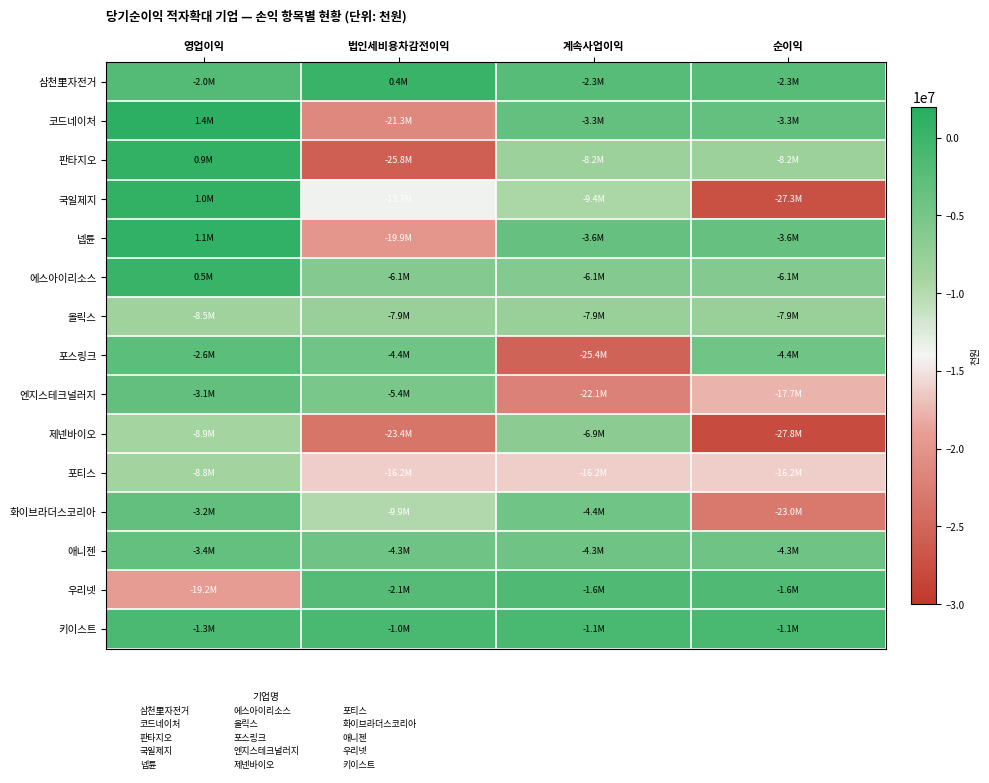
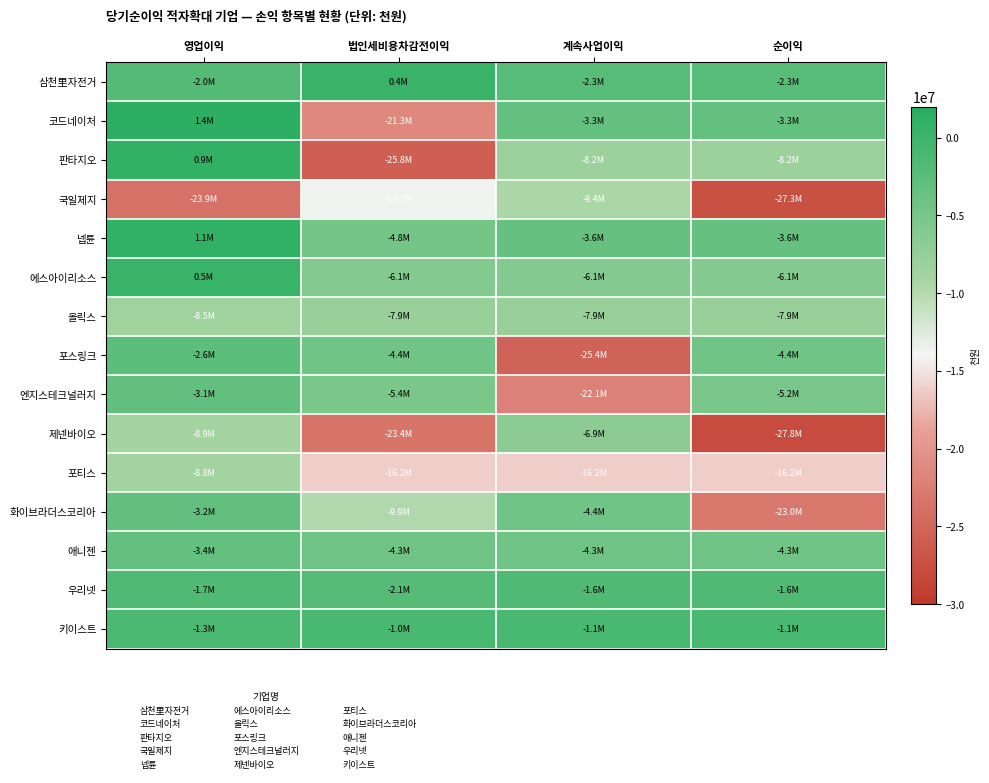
국일제지, 영업이익: 1.0M -> -23.9M
넵튠, 법인세비용차감전이익: -19.9M -> -4.8M
엔지스테크널러지, 순이익: -17.7M -> -5.2M
우리넷, 영업이익: -19.2M -> -1.7M
